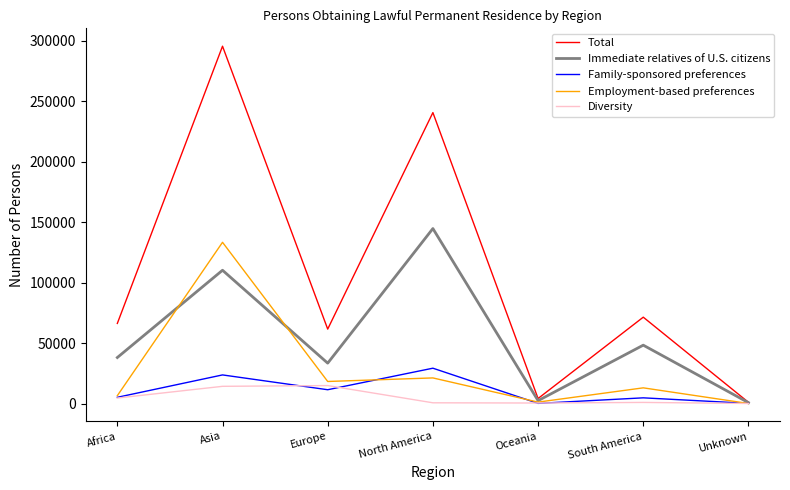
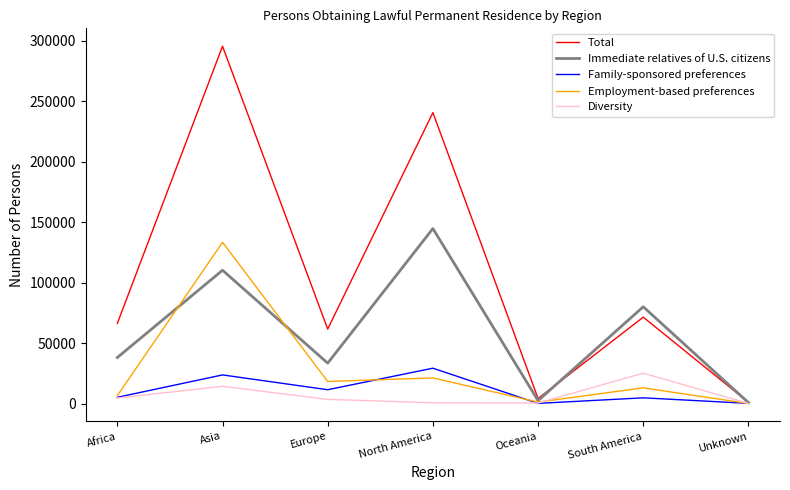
Diversity, Europe: 15000 -> 3000
Immediate relatives of U.S. citizens, South America: 48000 -> 80000
Diversity, South America: 1000 -> 25000
